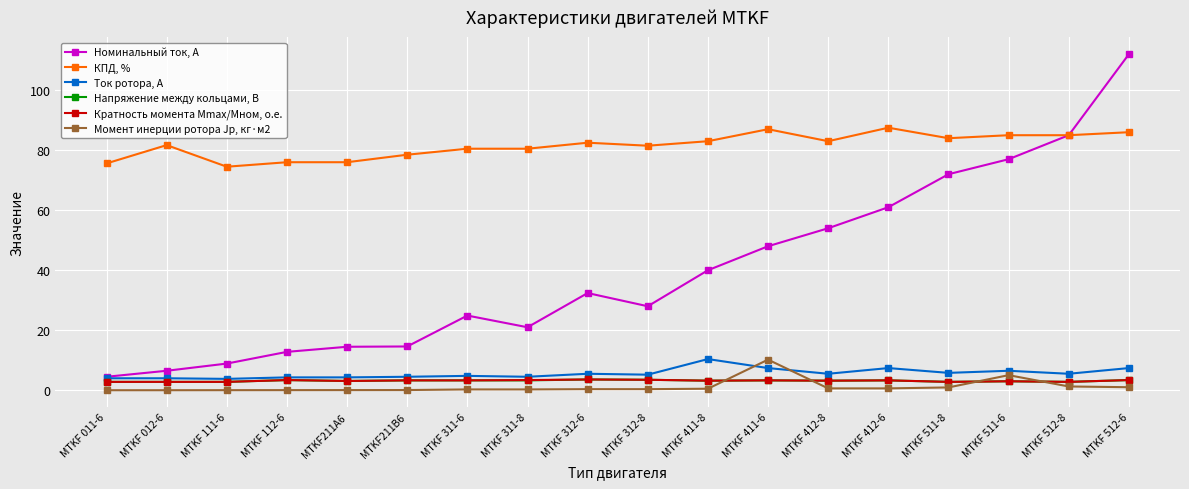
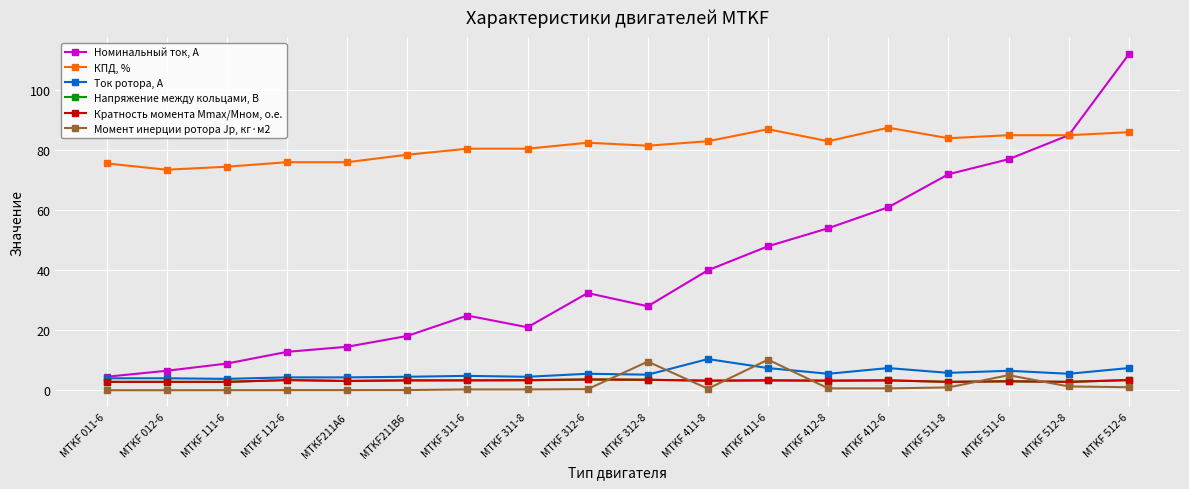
КПД, %, MTKF 012-6: 82 -> 74
Номинальный ток, А, MTKF211В6: 15 -> 18
Момент инерции ротора Jр, кг·м2, MTKF 312-8: 0 -> 10
